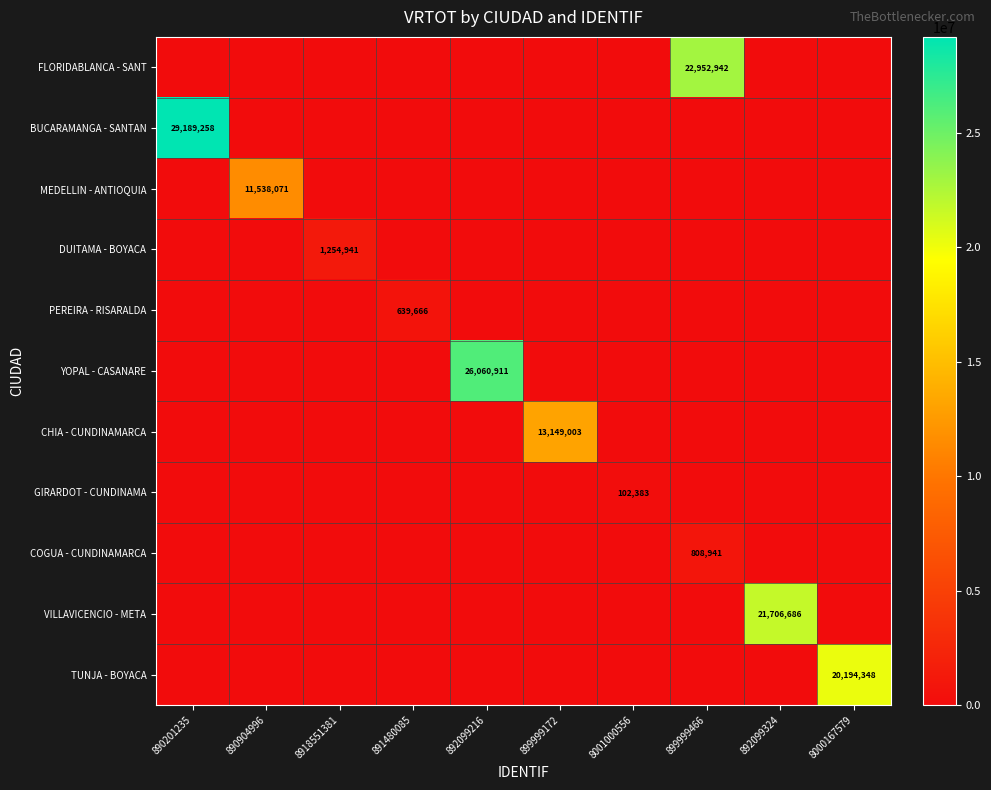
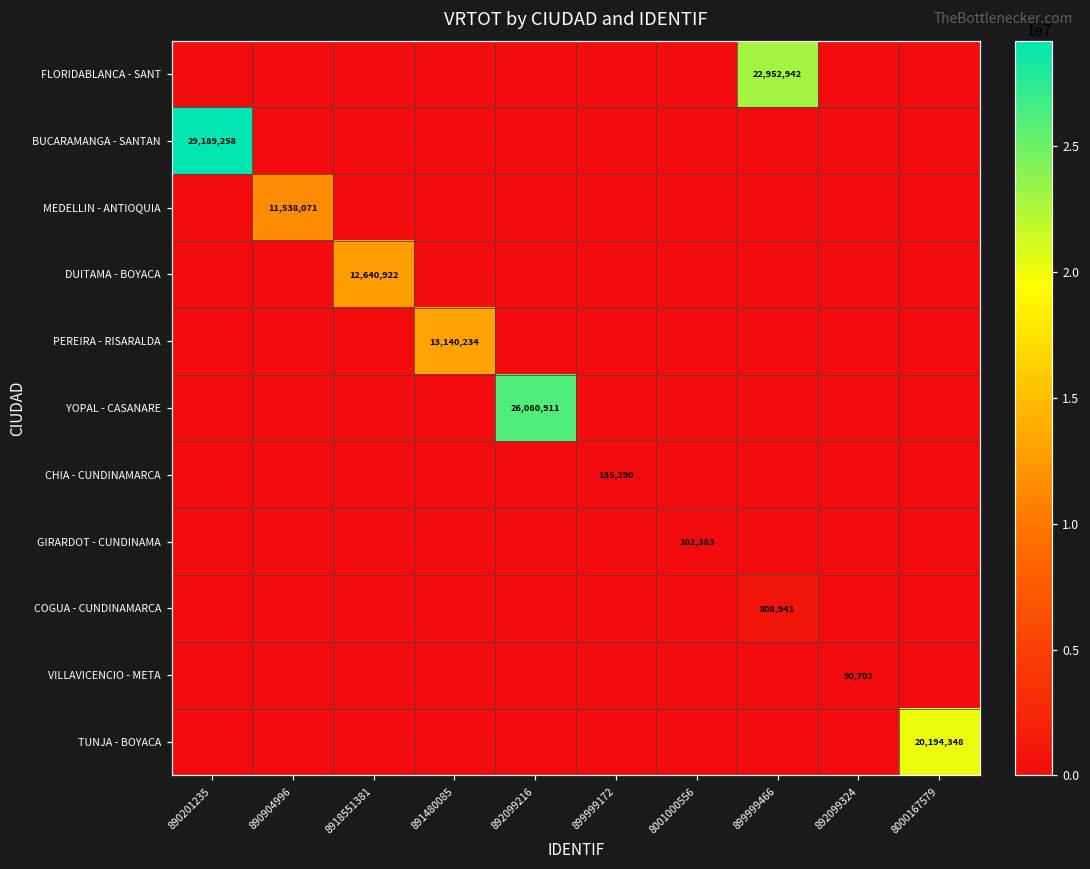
DUITAMA - BOYACA, 8918551381: 1,254,941 -> 12,640,922
PEREIRA - RISARALDA, 891480085: 639,666 -> 13,140,234
CHIA - CUNDINAMARCA, 899999172: 13,149,003 -> 135,290
VILLAVICENCIO - META, 892099324: 21,706,686 -> 90,701
